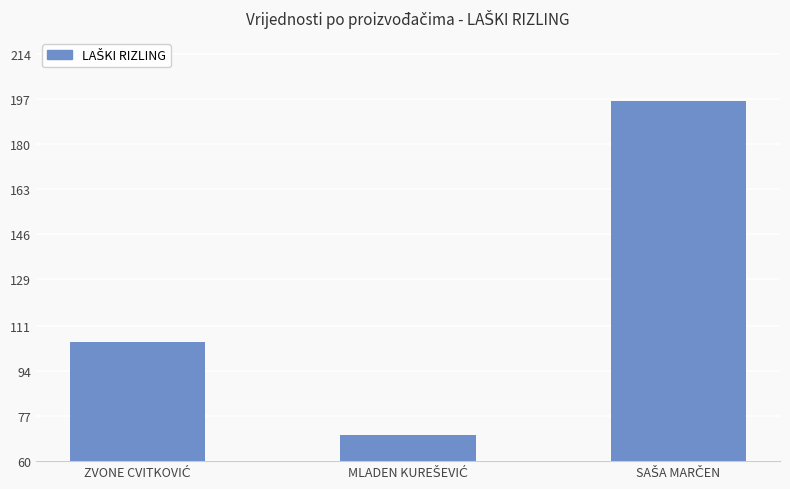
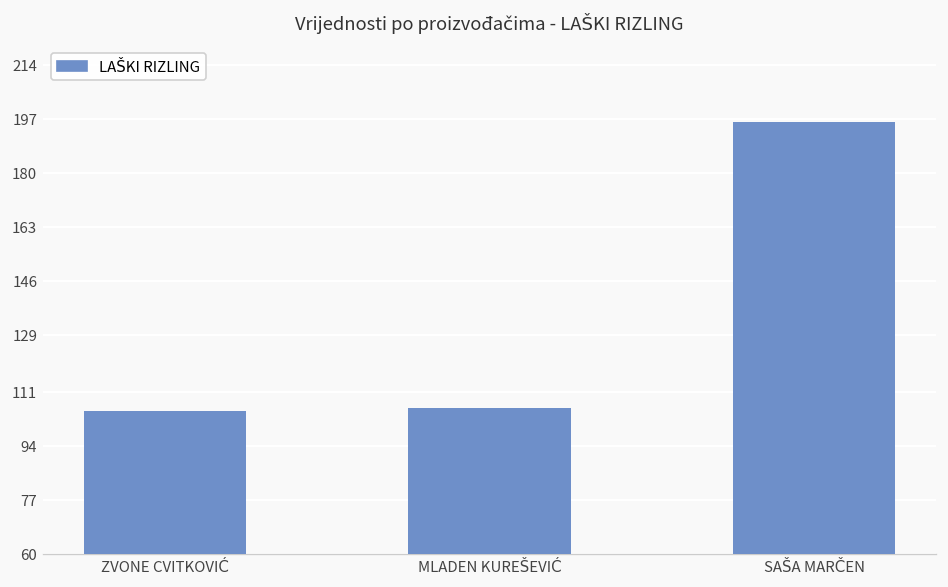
MLADEN KUREŠEVIĆ: 70 -> 106
